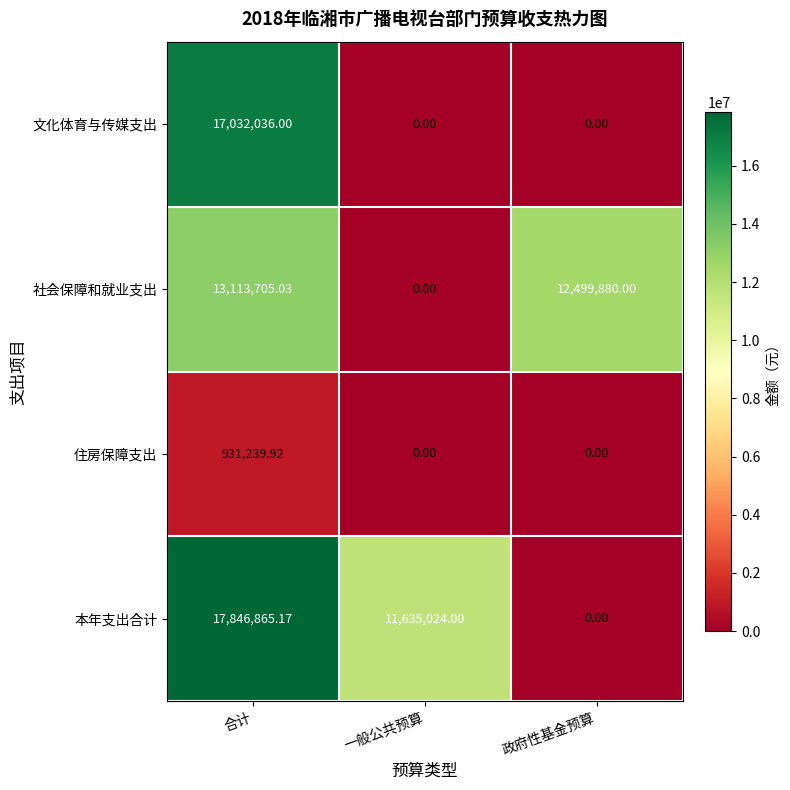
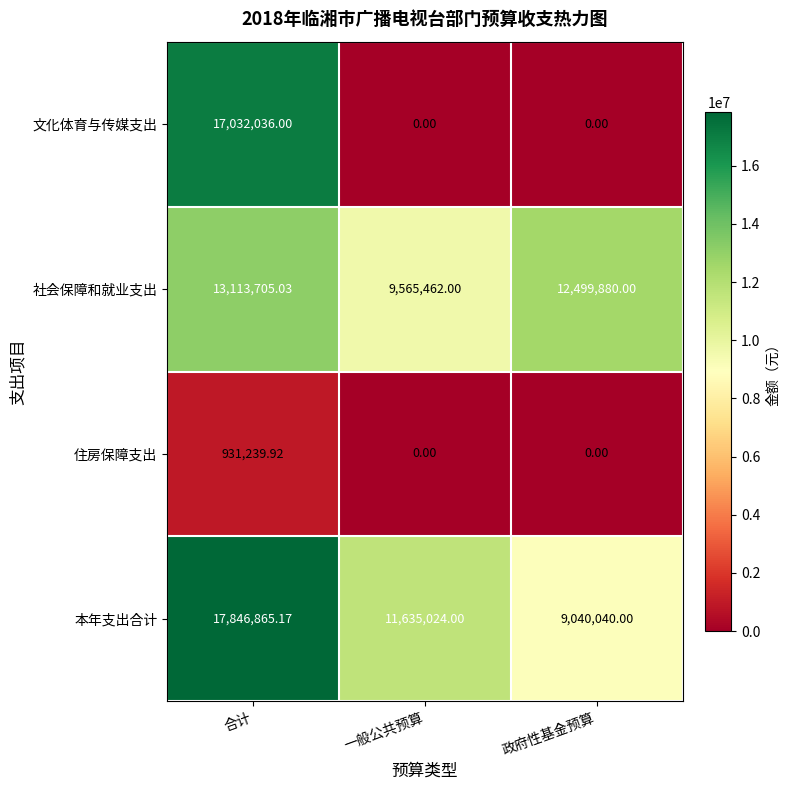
社会保障和就业支出, 一般公共预算: 0.00 -> 9,565,462.00
本年支出合计, 政府性基金预算: 0.00 -> 9,040,040.00
